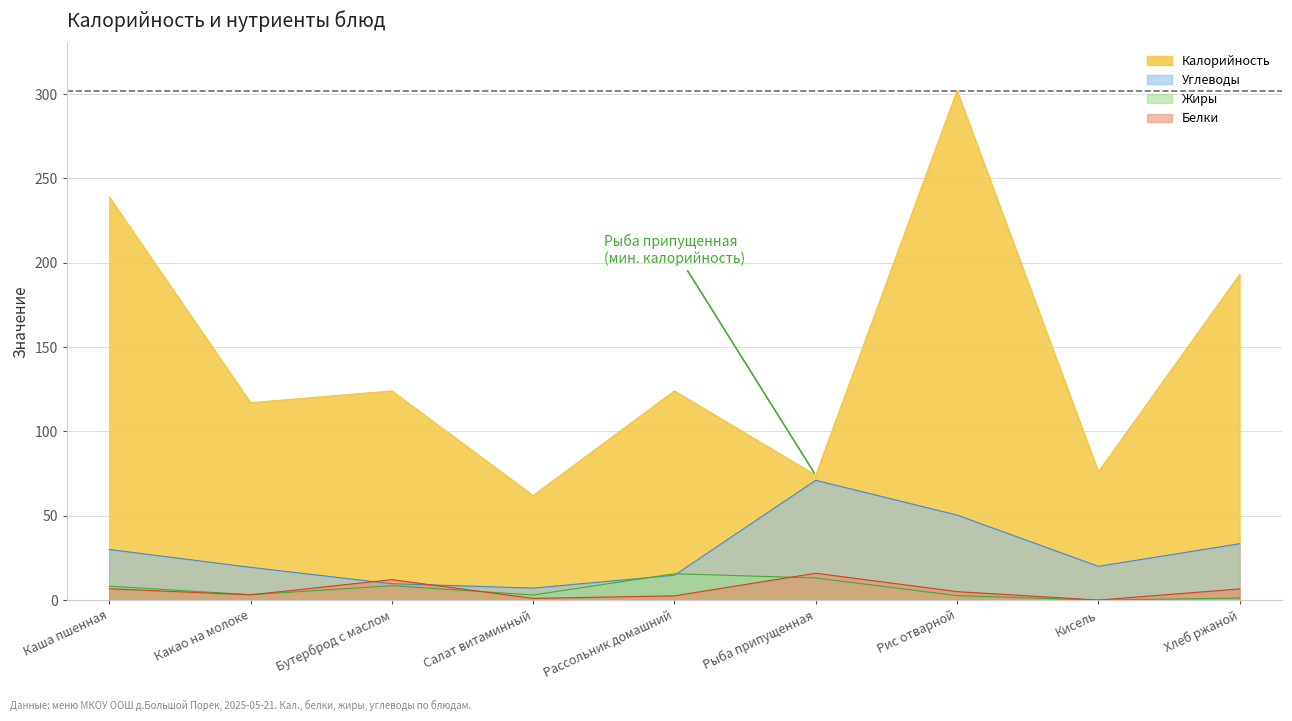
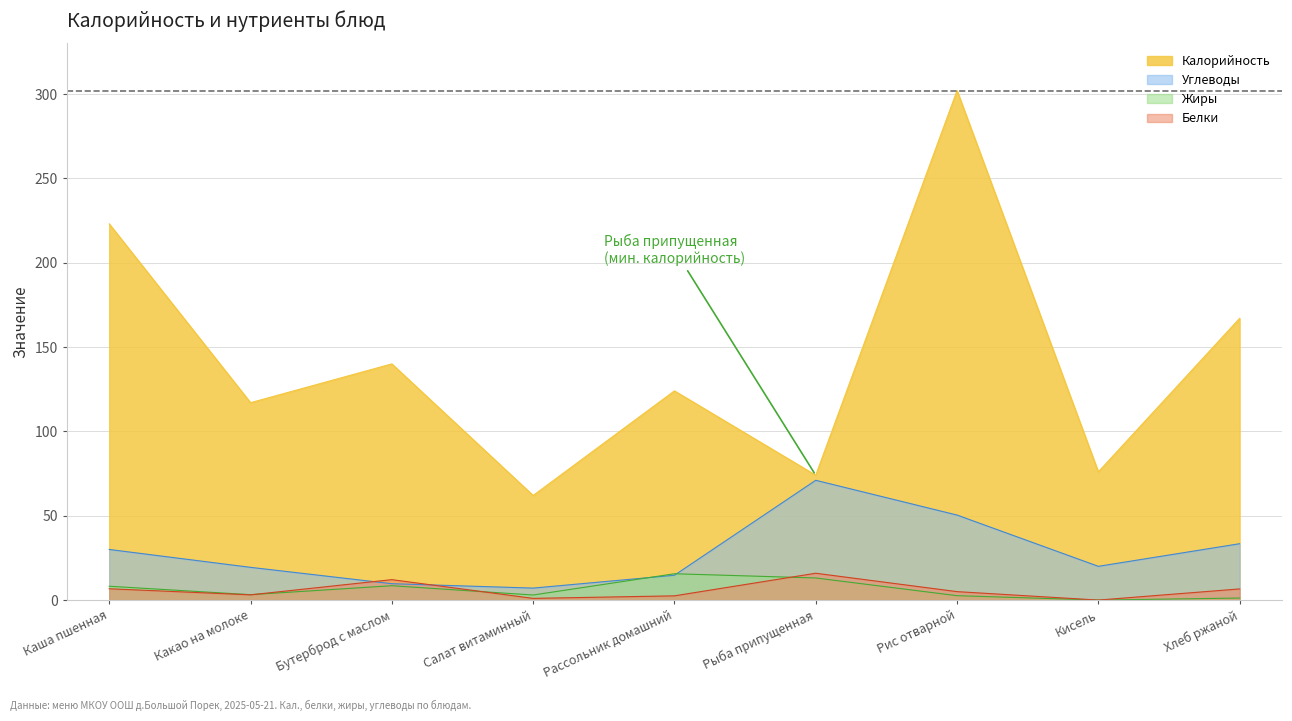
Калорийность, Каша пшенная: 239 -> 223
Калорийность, Бутерброд с маслом: 124 -> 140
Калорийность, Хлеб ржаной: 193 -> 167
